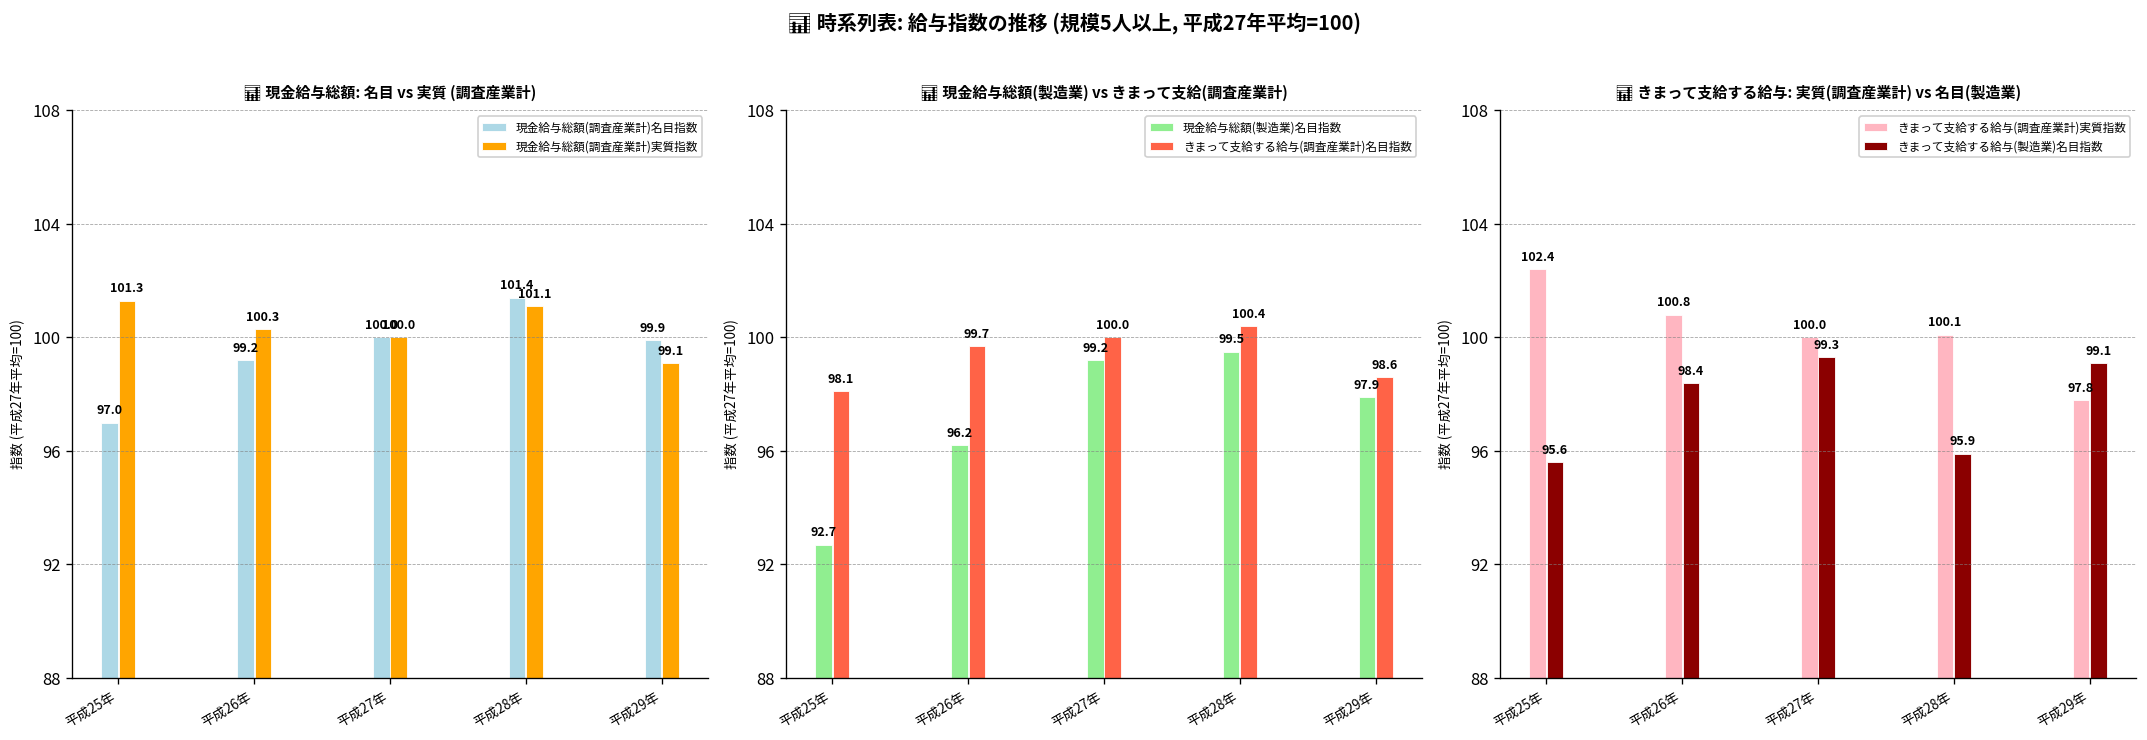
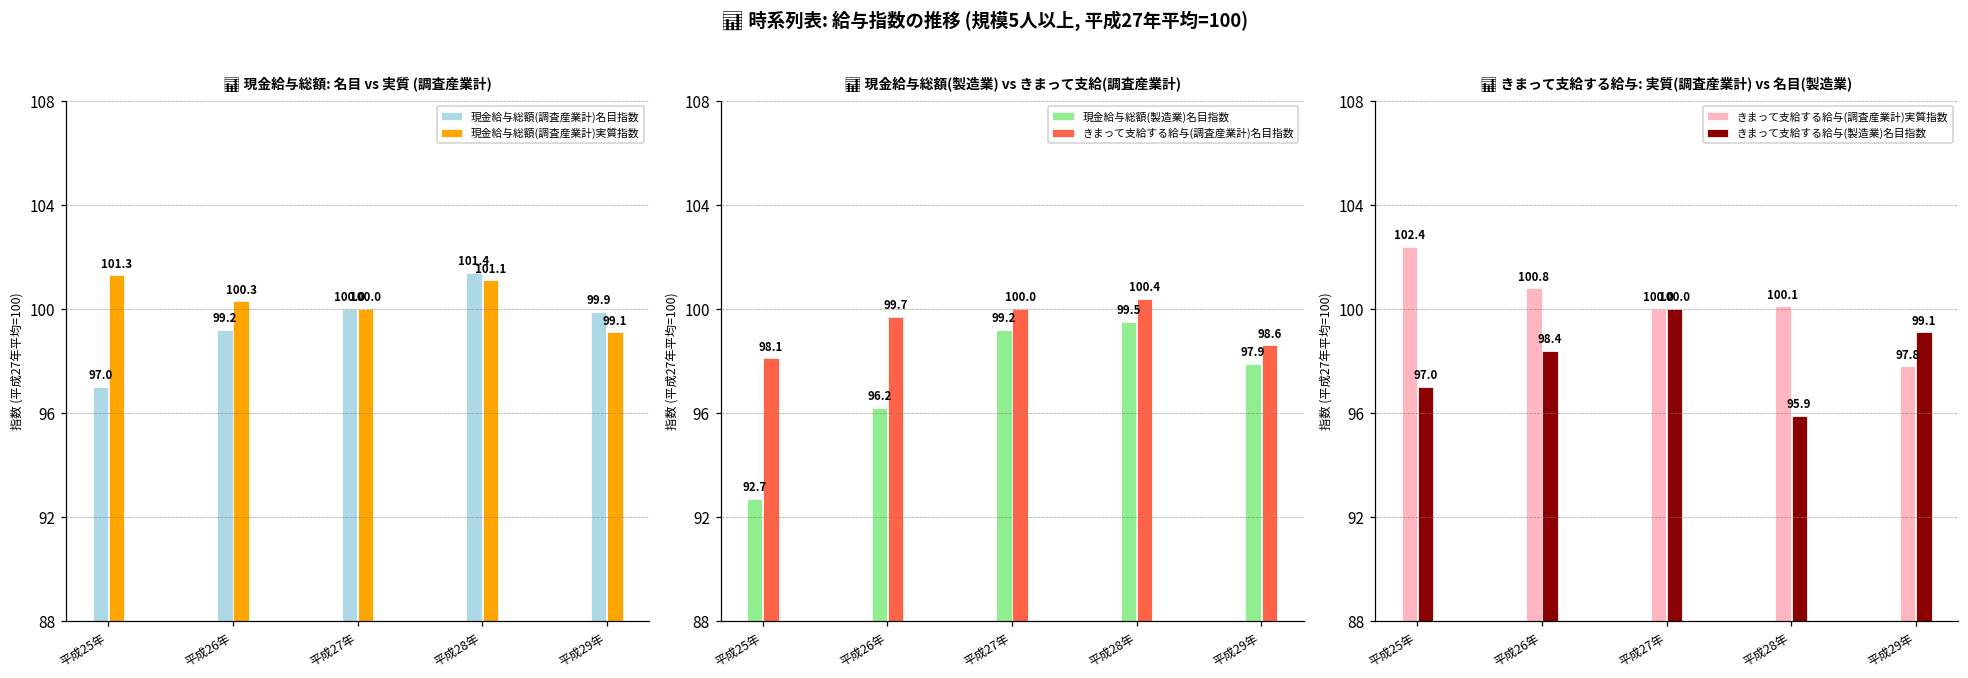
📊 きまって支給する給与: 実質(調査産業計) vs 名目(製造業), きまって支給する給与(製造業)名目指数, 平成25年: 95.6 -> 97.0
📊 きまって支給する給与: 実質(調査産業計) vs 名目(製造業), きまって支給する給与(製造業)名目指数, 平成27年: 99.3 -> 100.0
